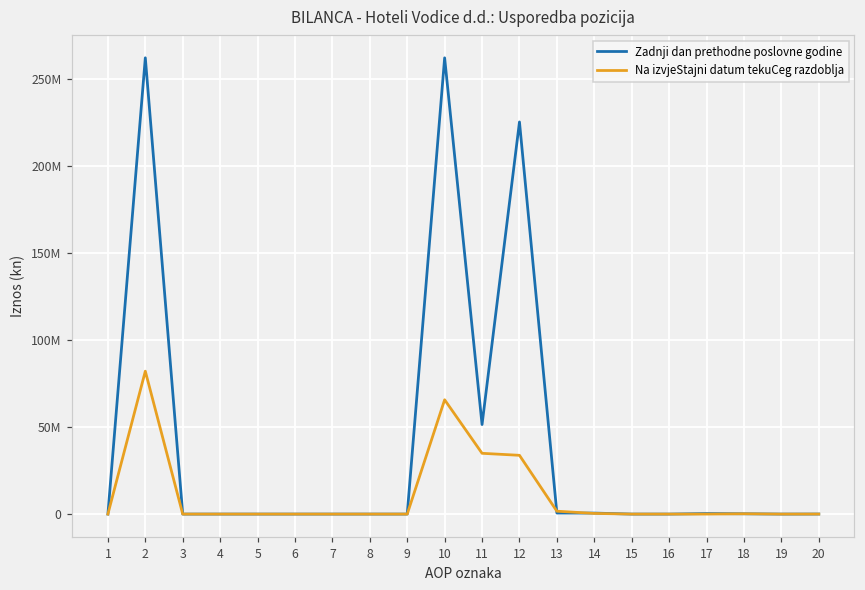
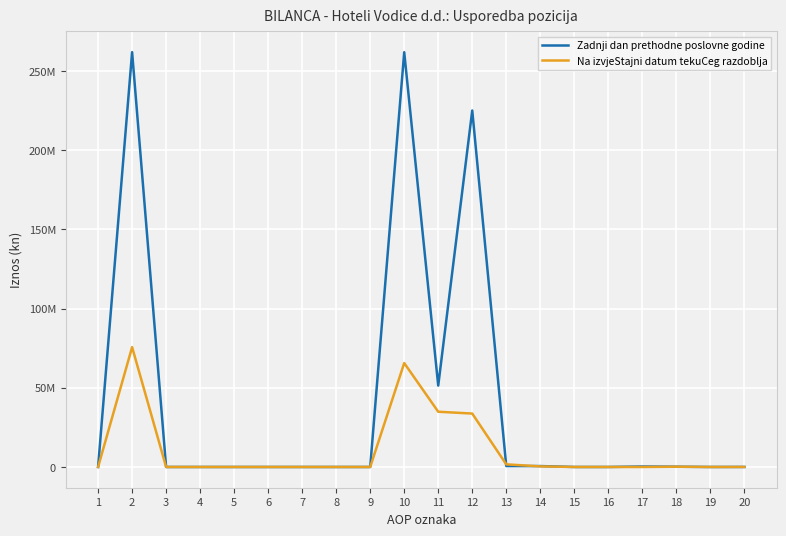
Na izvjeStajni datum tekuCeg razdoblja, 2: 82000000 -> 76000000
